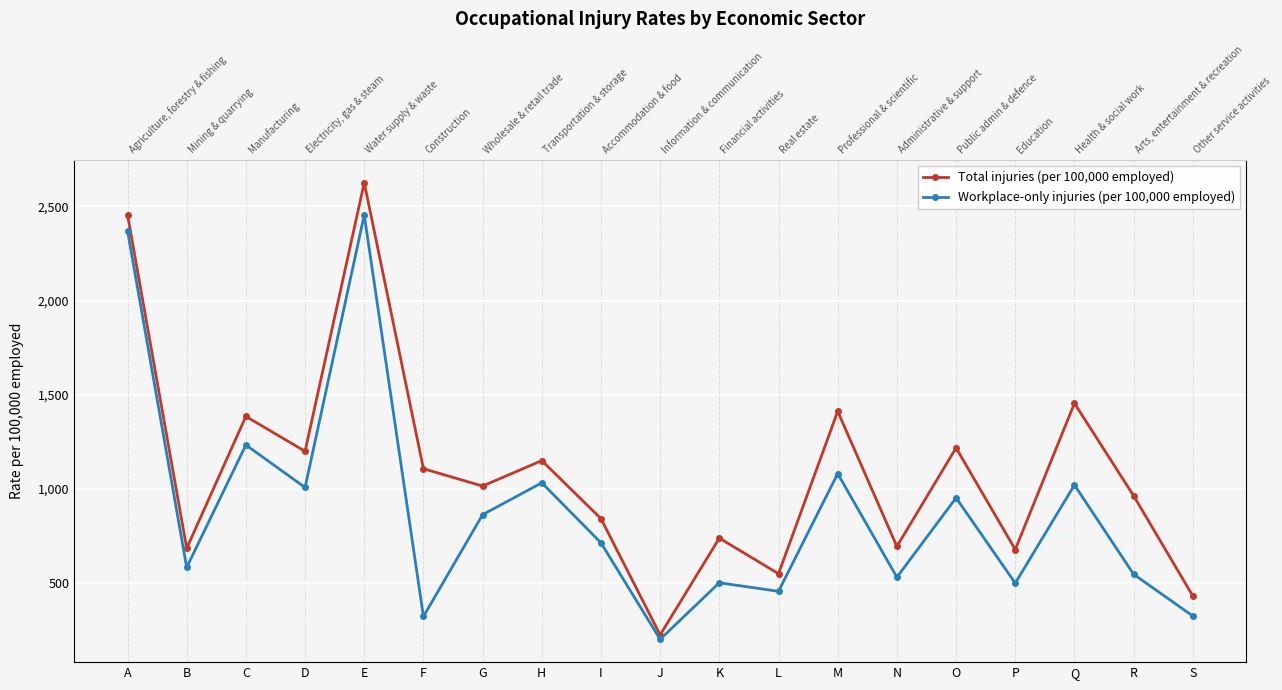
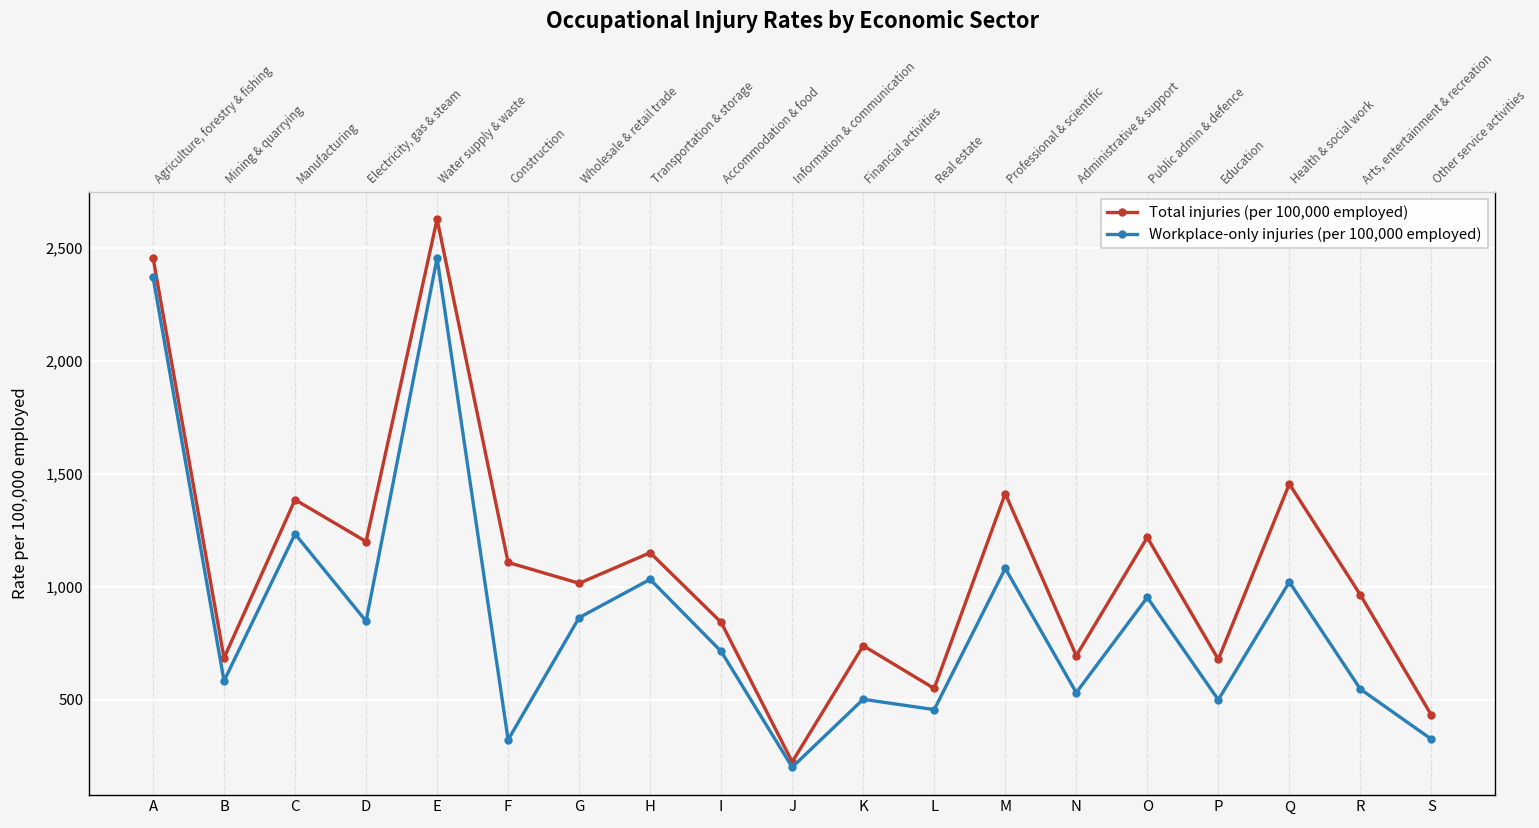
Workplace-only injuries (per 100,000 employed), D: 1,010 -> 850
